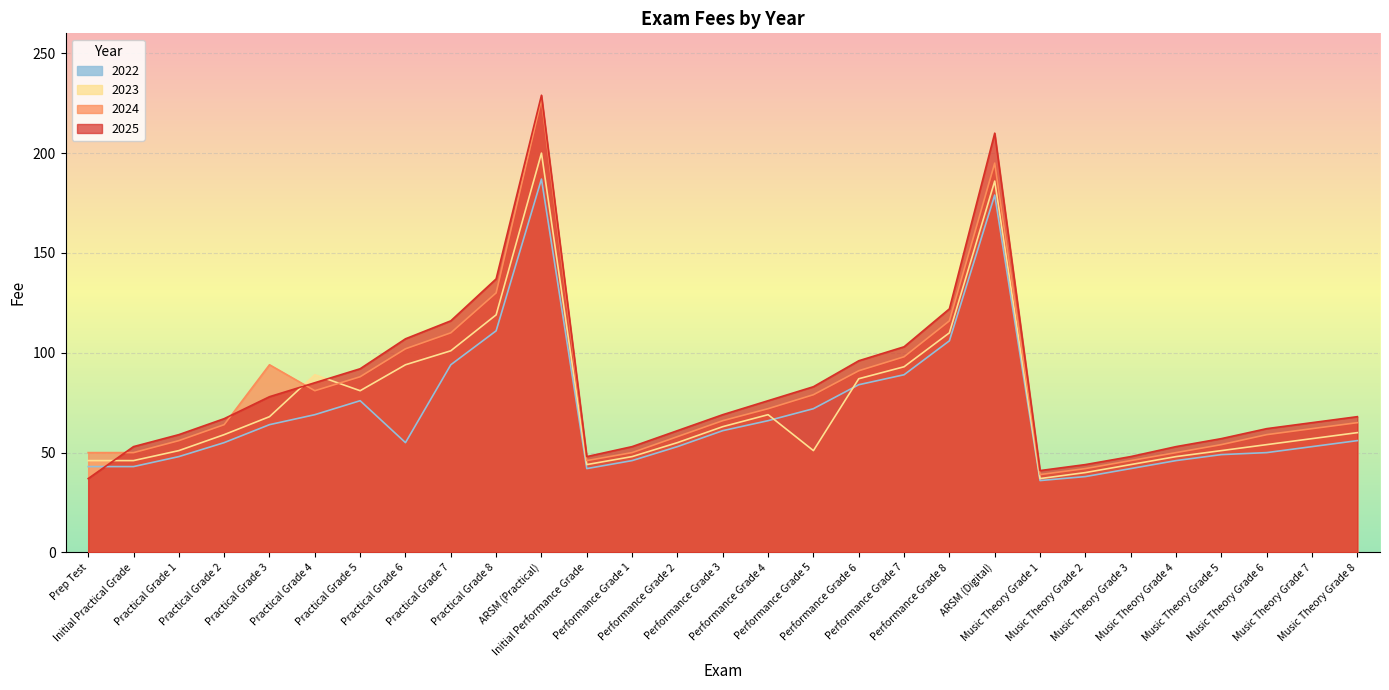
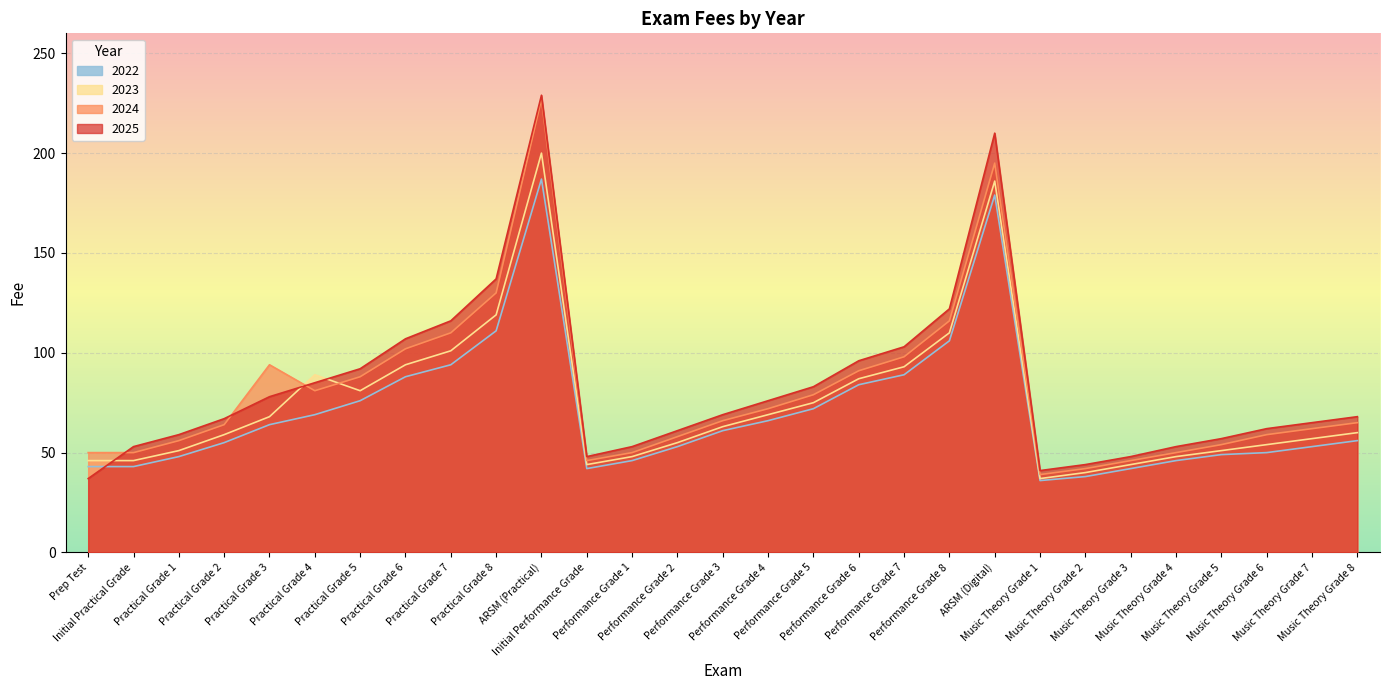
2022, Practical Grade 6: 55 -> 88
2023, Performance Grade 5: 51 -> 75
